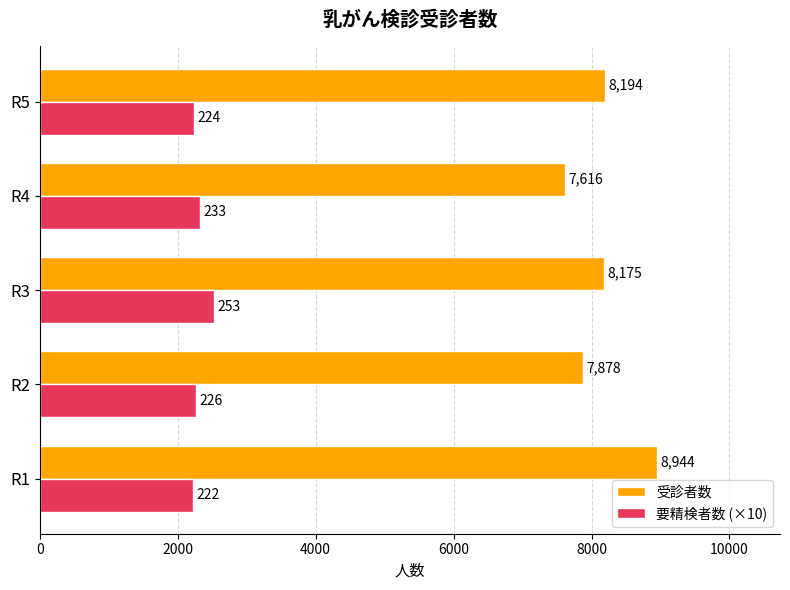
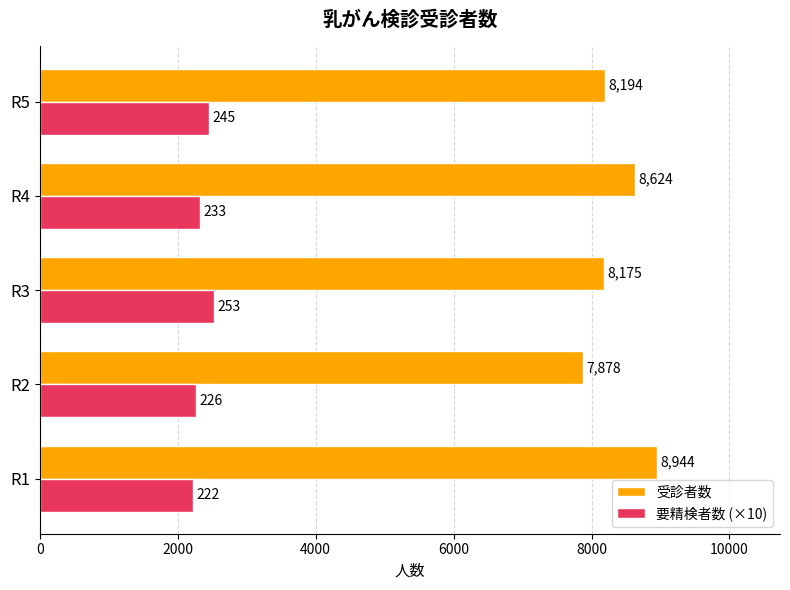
要精検者数 (×10), R5: 224 -> 245
受診者数, R4: 7,616 -> 8,624
